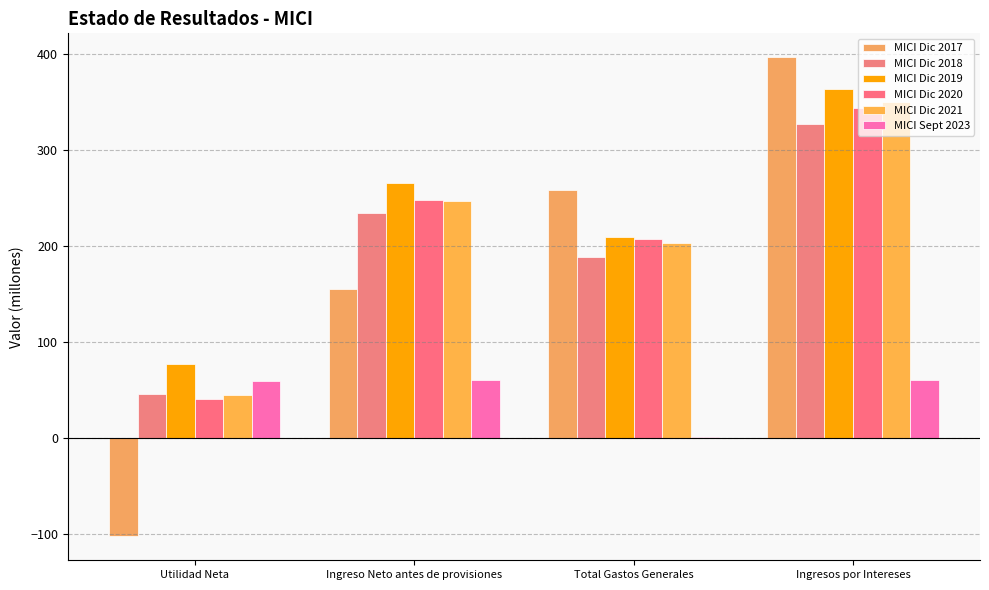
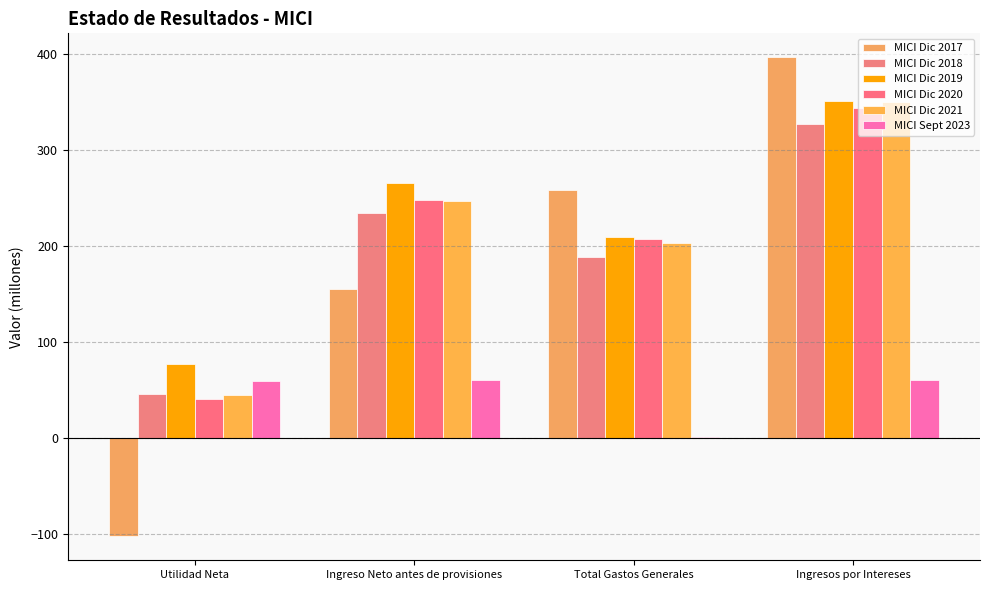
MICI Dic 2019, Ingresos por Intereses: 360 -> 350
